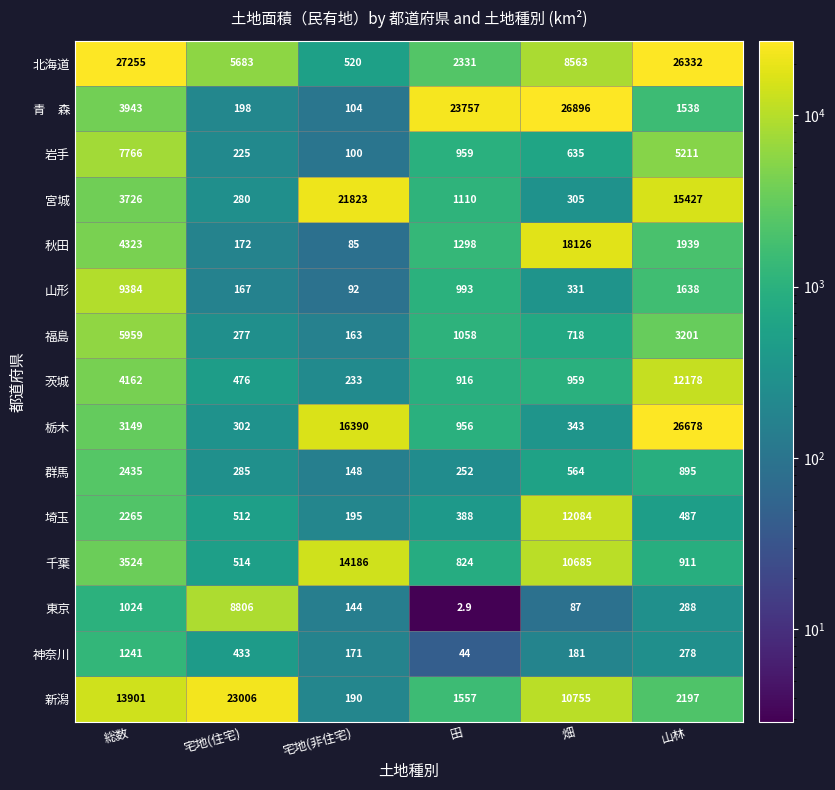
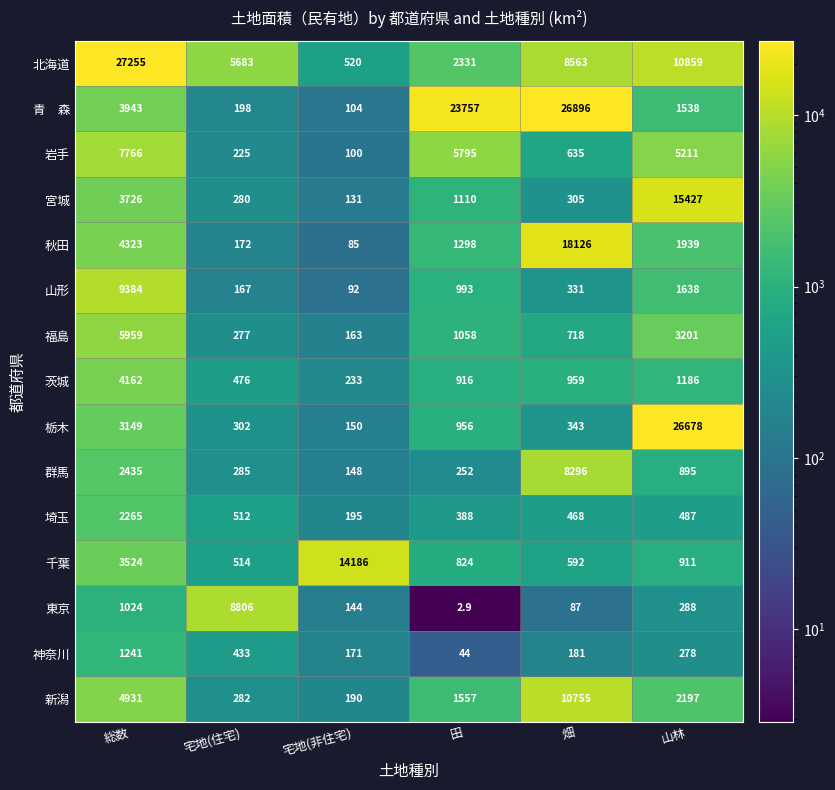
北海道, 山林: 26332 -> 10859
岩手, 田: 959 -> 5795
宮城, 宅地(非住宅): 21823 -> 131
茨城, 山林: 12178 -> 1186
栃木, 宅地(非住宅): 16390 -> 150
群馬, 畑: 564 -> 8296
埼玉, 畑: 12084 -> 468
千葉, 畑: 10685 -> 592
新潟, 総数: 13901 -> 4931
新潟, 宅地(住宅): 23006 -> 282
